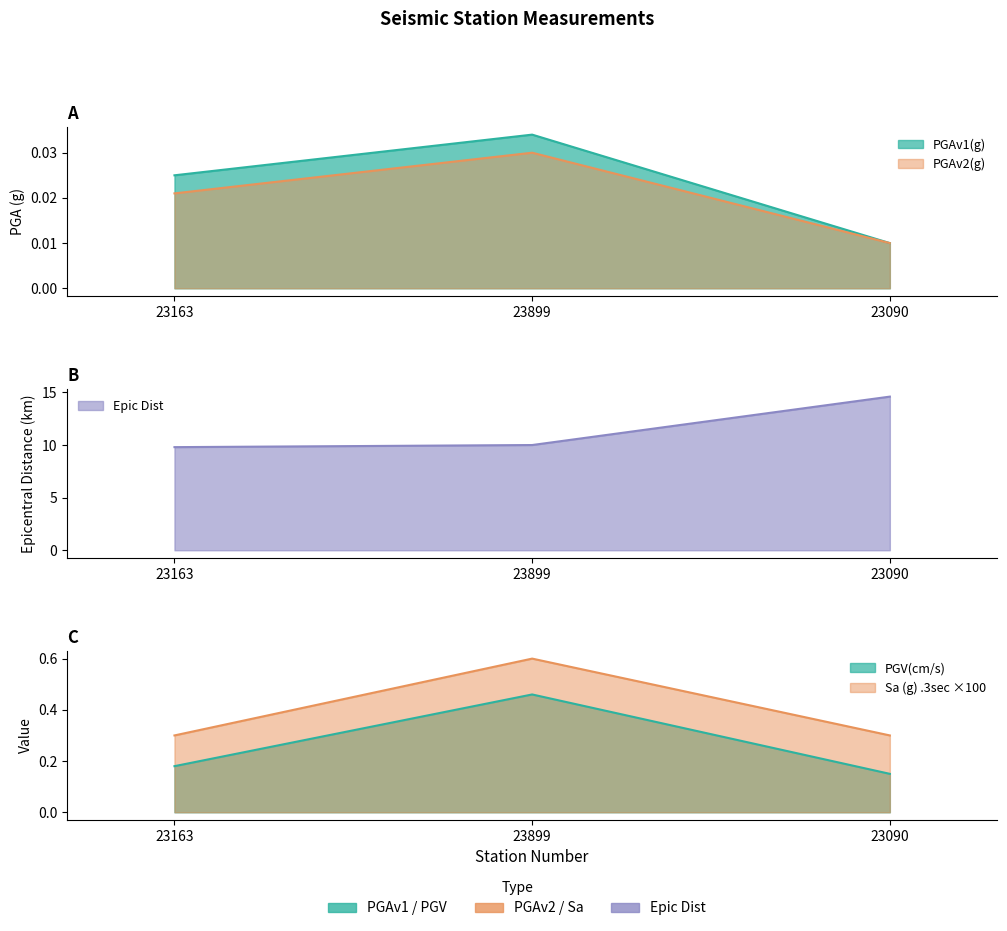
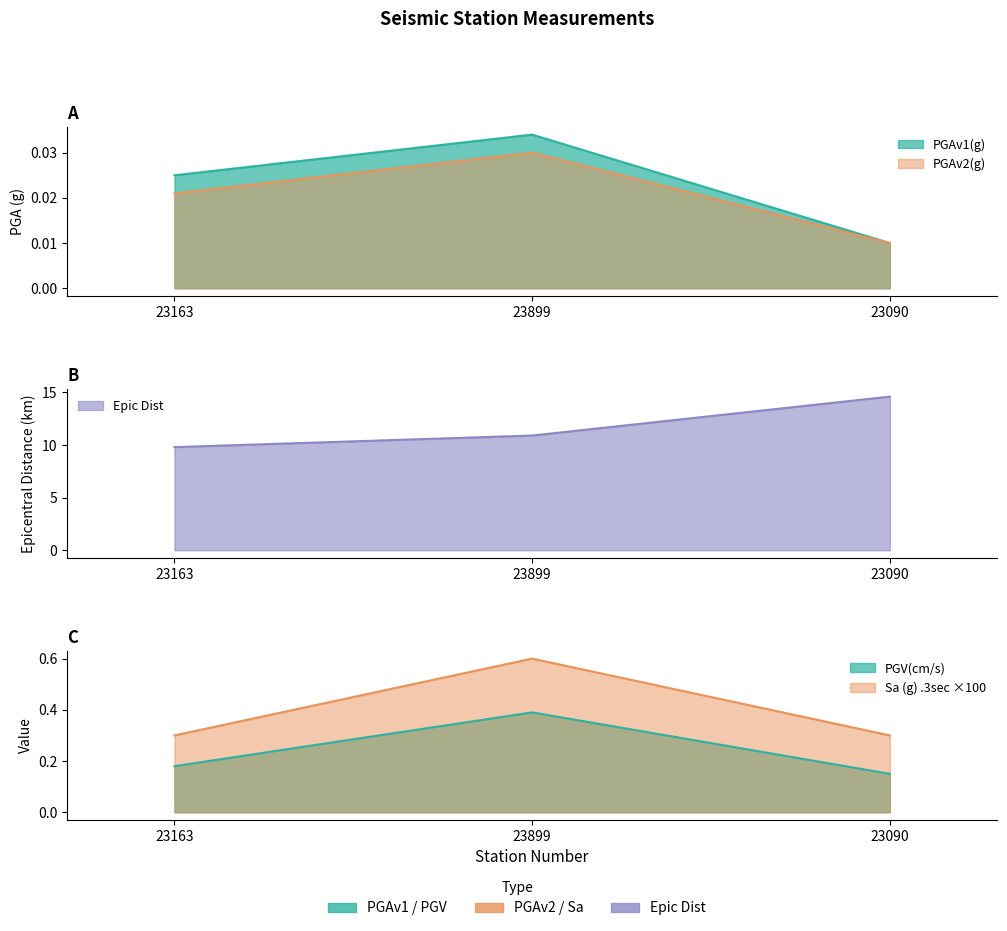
B, 23899: 10.0 -> 10.9
C, PGV(cm/s), 23899: 0.46 -> 0.39
